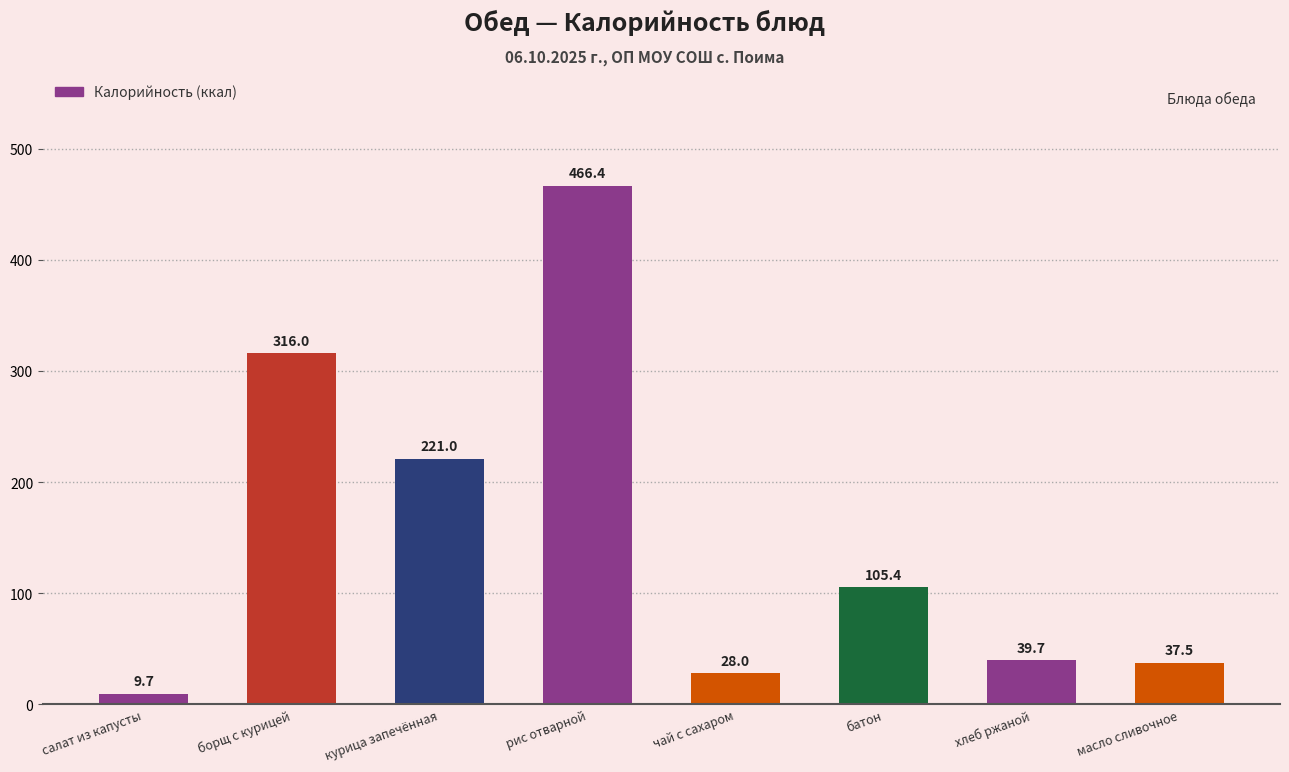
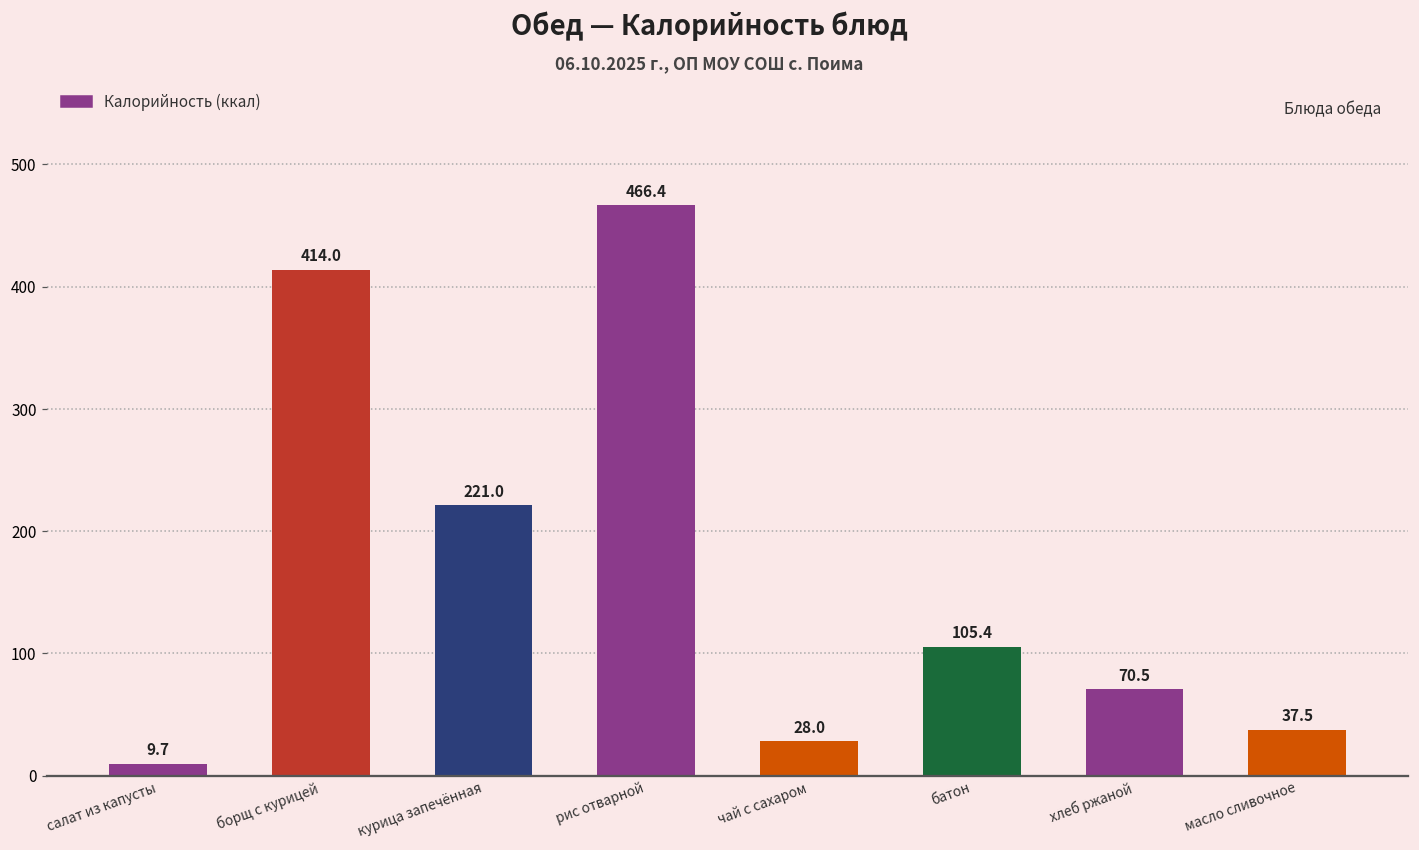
борщ с курицей: 316.0 -> 414.0
хлеб ржаной: 39.7 -> 70.5
